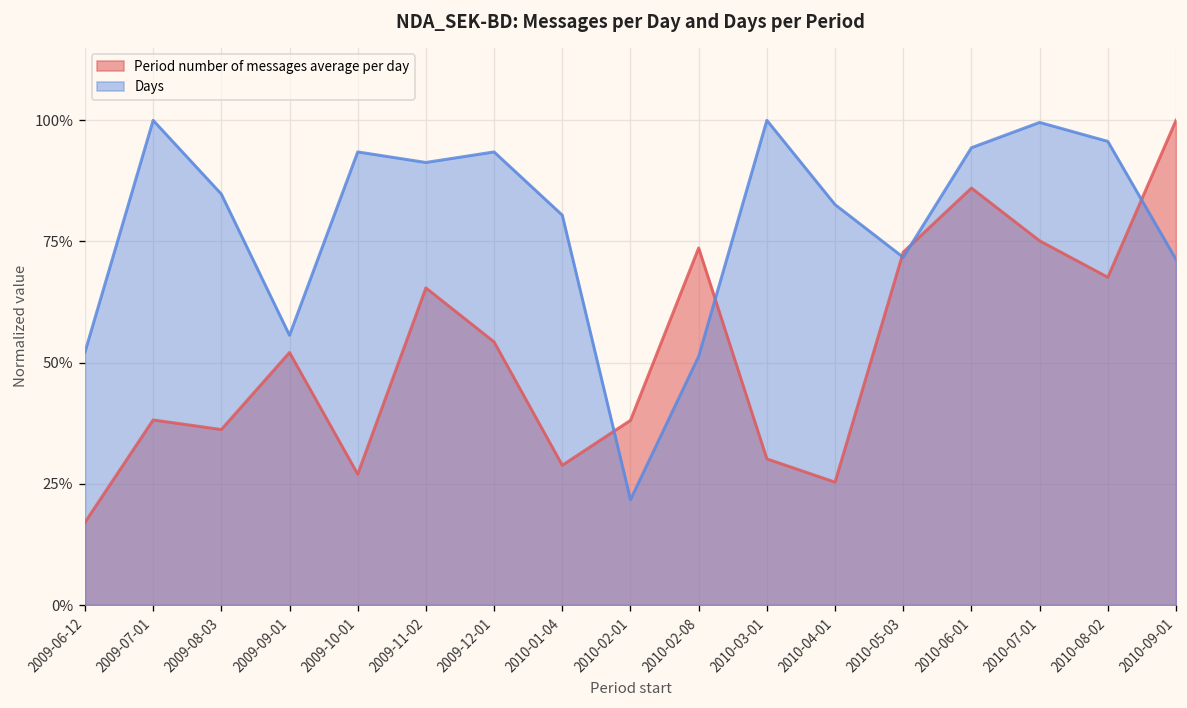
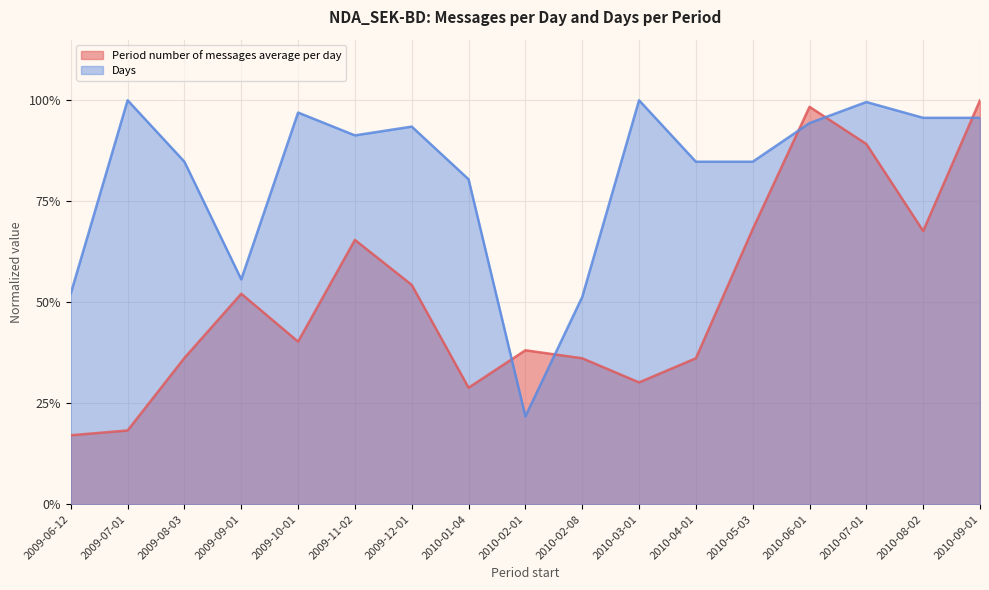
Period number of messages average per day, 2009-07-01: 38% -> 18%
Period number of messages average per day, 2009-10-01: 27% -> 40%
Days, 2009-10-01: 93% -> 97%
Period number of messages average per day, 2010-02-08: 74% -> 36%
Period number of messages average per day, 2010-04-01: 25% -> 36%
Days, 2010-04-01: 83% -> 85%
Period number of messages average per day, 2010-05-03: 73% -> 68%
Days, 2010-05-03: 72% -> 85%
Period number of messages average per day, 2010-06-01: 86% -> 98%
Period number of messages average per day, 2010-07-01: 75% -> 89%
Days, 2010-09-01: 71% -> 96%
